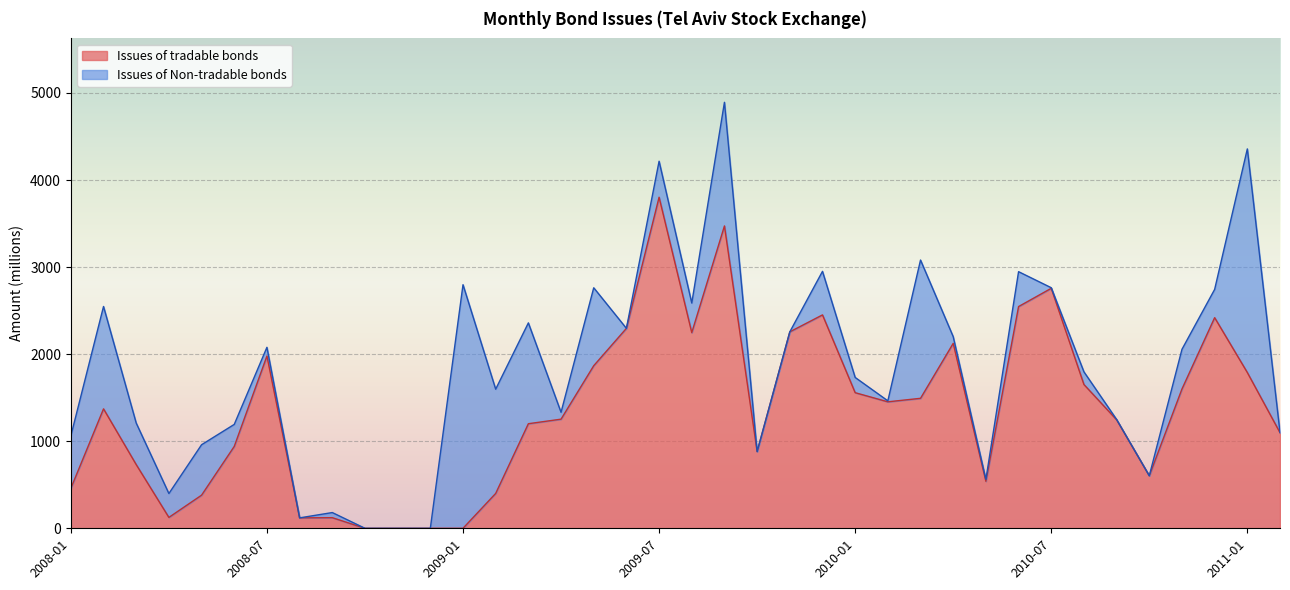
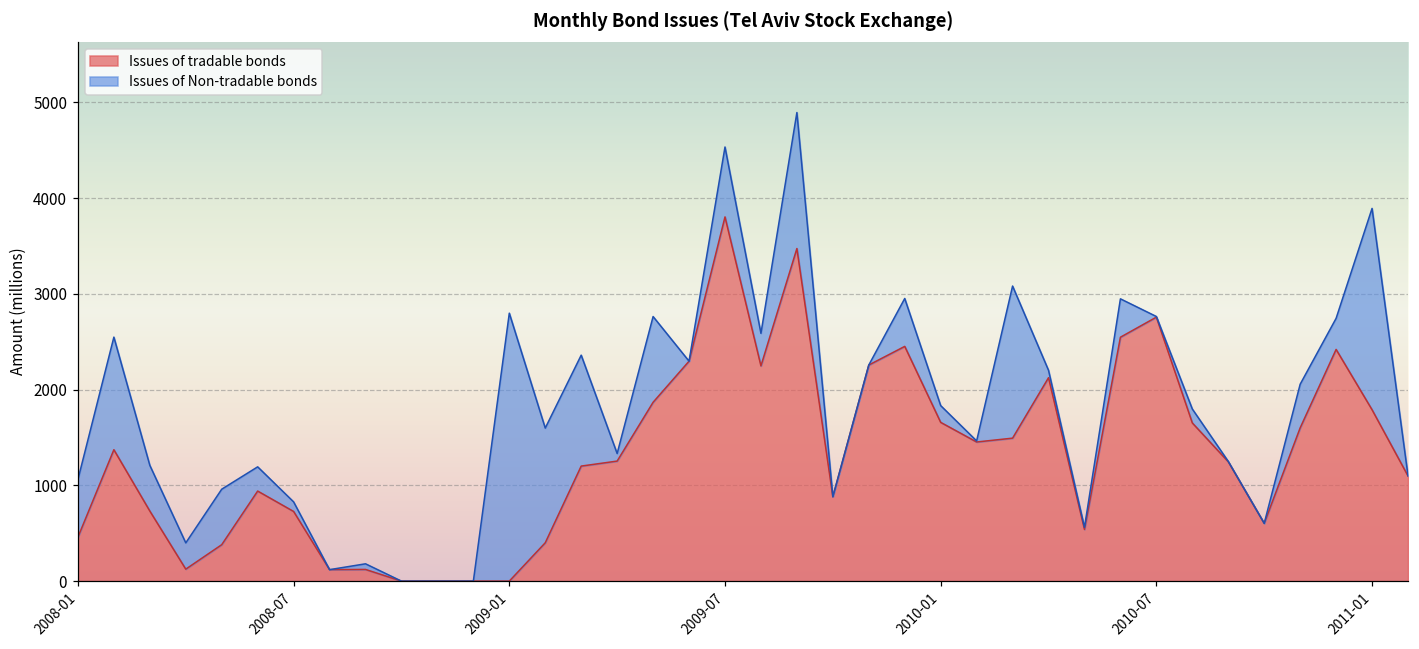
Issues of tradable bonds, 2008-07: 2000 -> 700
Issues of Non-tradable bonds, 2009-07: 400 -> 700
Issues of tradable bonds, 2010-01: 1600 -> 1700
Issues of Non-tradable bonds, 2011-01: 2600 -> 2100
